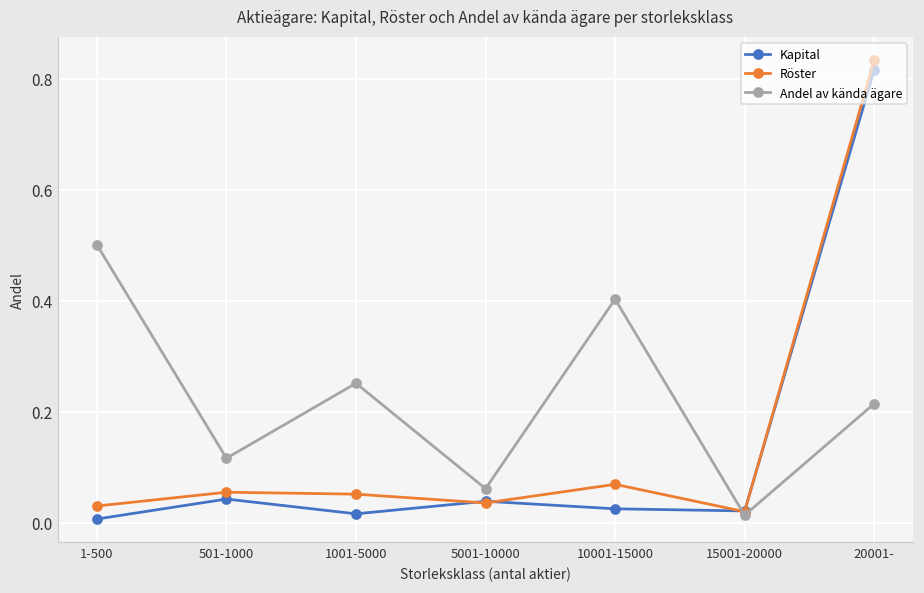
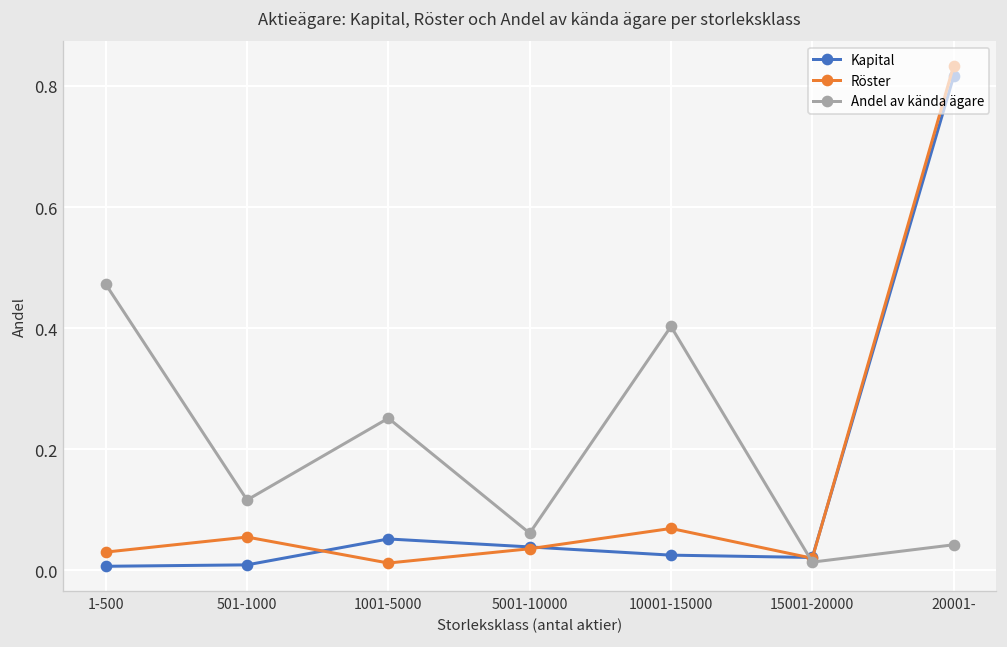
Andel av kända ägare, 1-500: 0.50 -> 0.47
Kapital, 501-1000: 0.04 -> 0.01
Kapital, 1001-5000: 0.02 -> 0.05
Röster, 1001-5000: 0.05 -> 0.01
Andel av kända ägare, 20001-: 0.21 -> 0.04
